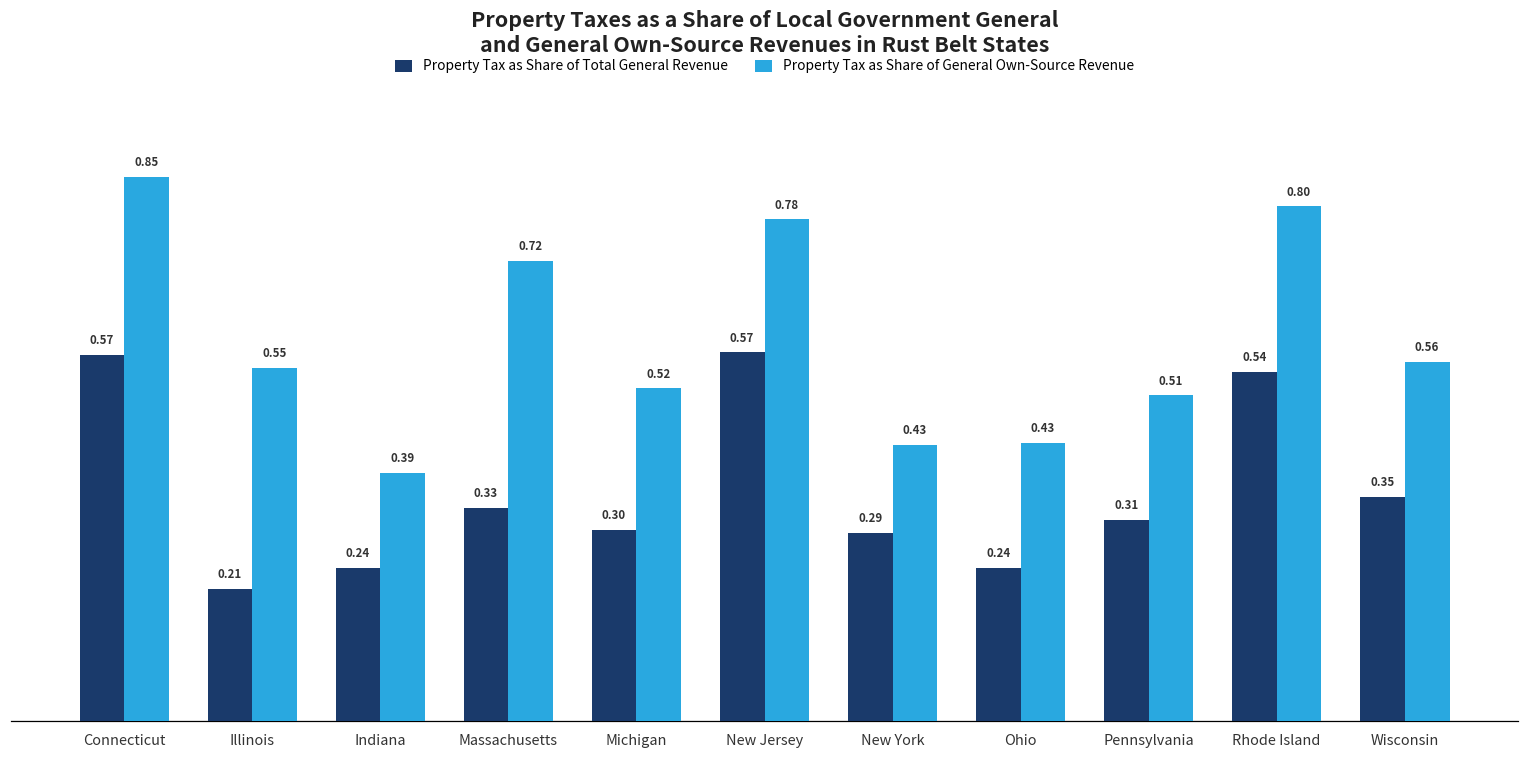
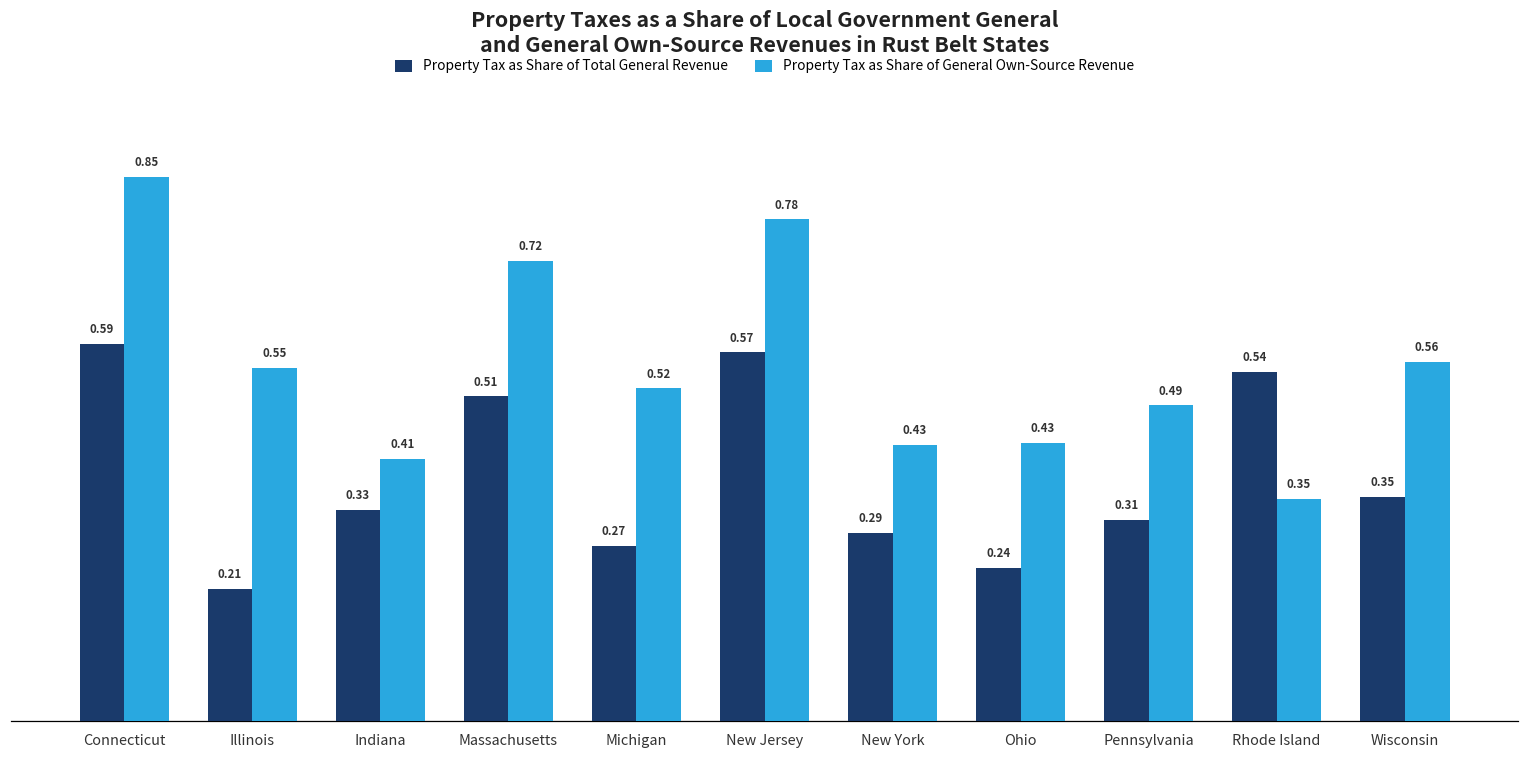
Property Tax as Share of Total General Revenue, Connecticut: 0.57 -> 0.59
Property Tax as Share of Total General Revenue, Indiana: 0.24 -> 0.33
Property Tax as Share of General Own-Source Revenue, Indiana: 0.39 -> 0.41
Property Tax as Share of Total General Revenue, Massachusetts: 0.33 -> 0.51
Property Tax as Share of Total General Revenue, Michigan: 0.30 -> 0.27
Property Tax as Share of General Own-Source Revenue, Pennsylvania: 0.51 -> 0.49
Property Tax as Share of General Own-Source Revenue, Rhode Island: 0.80 -> 0.35
